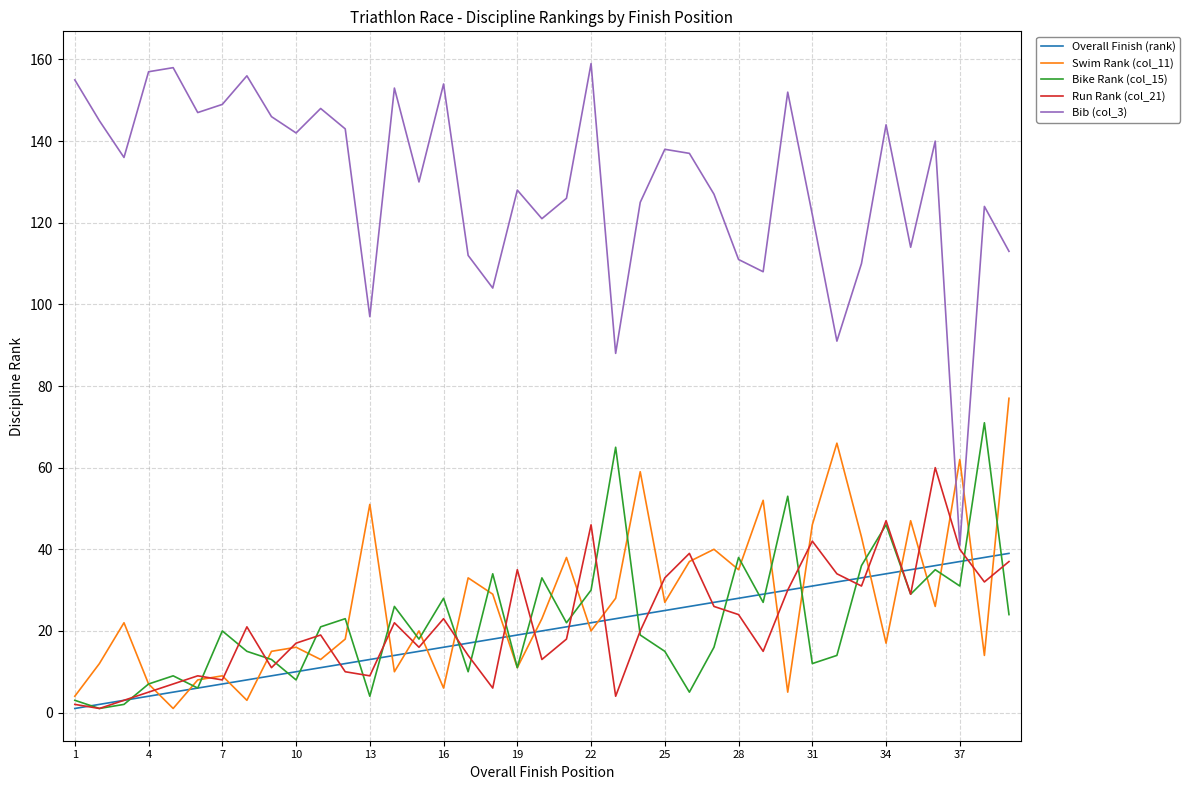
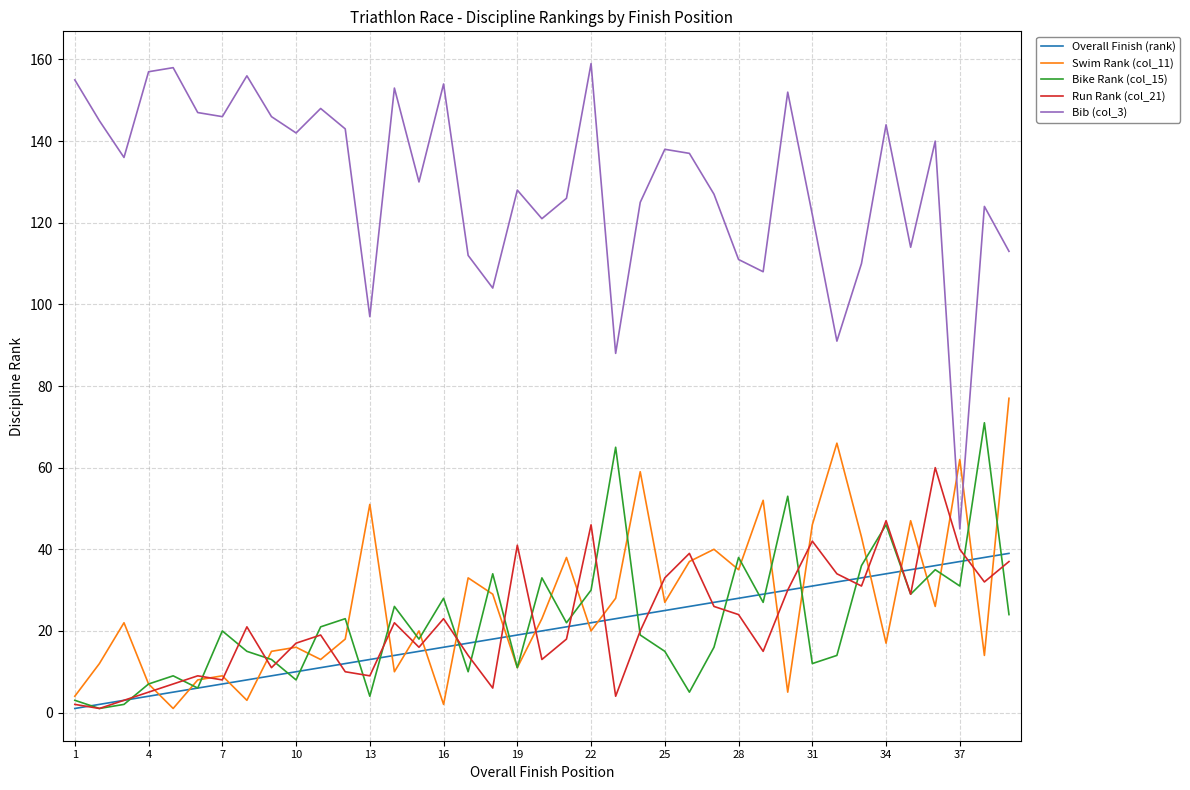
Bib (col_3), 7: 149 -> 146
Swim Rank (col_11), 16: 6 -> 2
Run Rank (col_21), 19: 35 -> 41
Bib (col_3), 37: 41 -> 45
